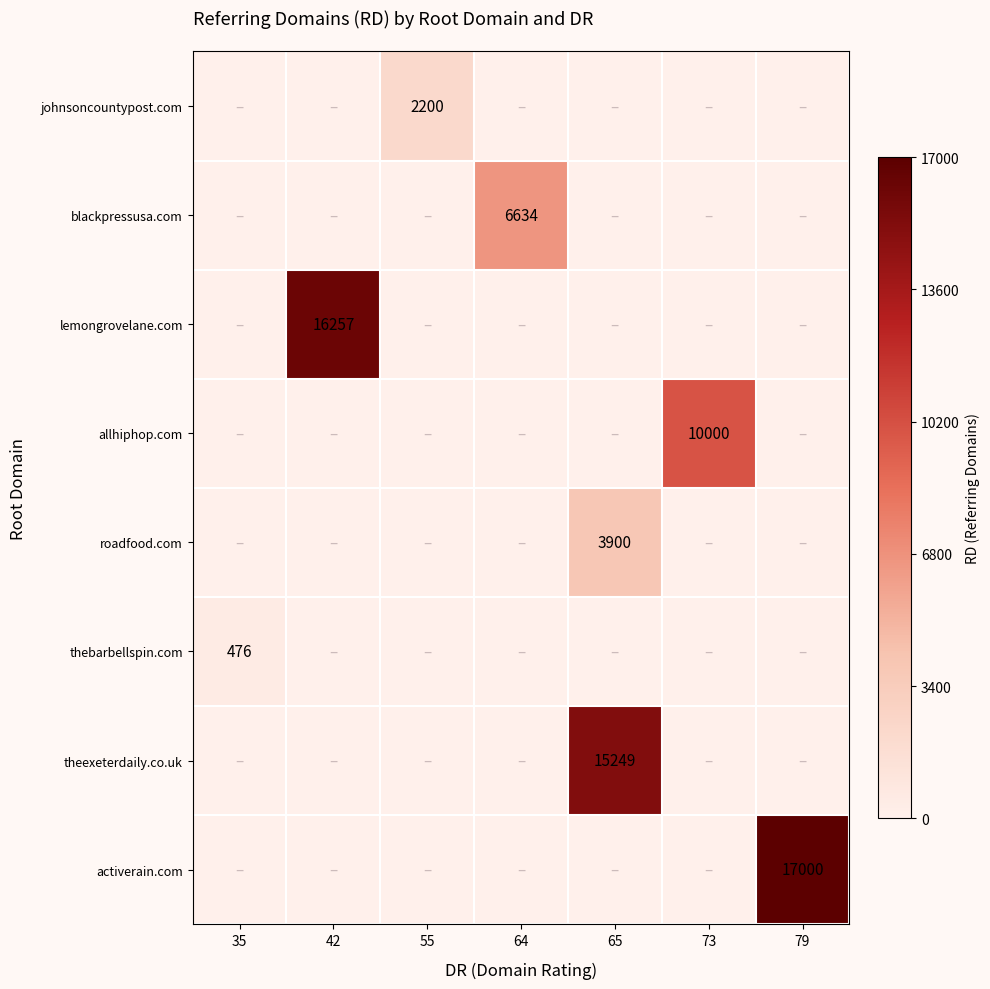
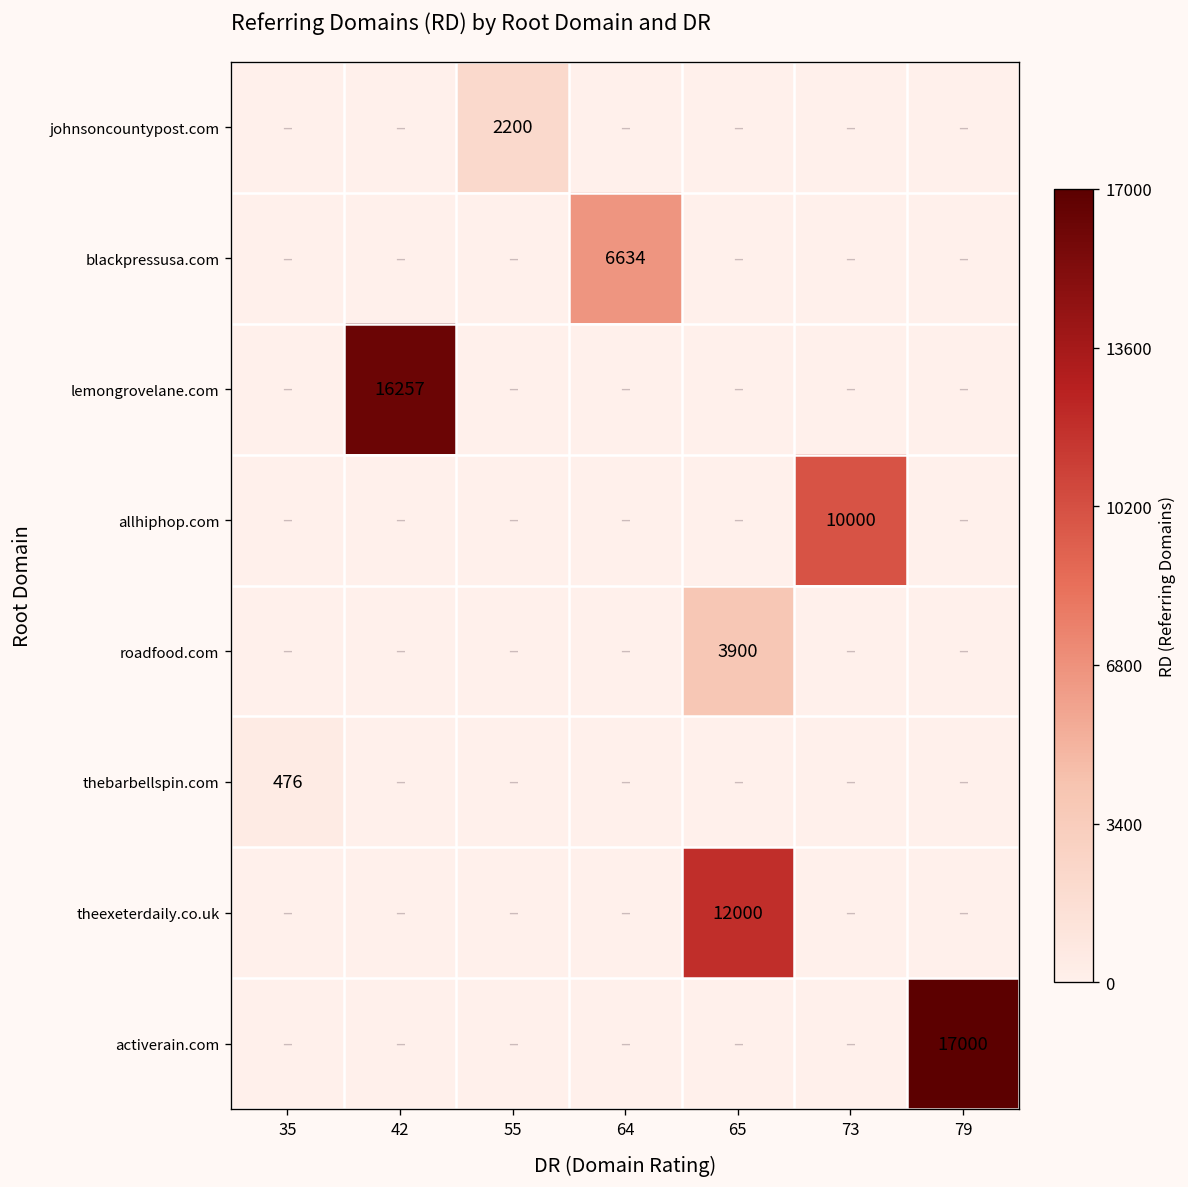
theexeterdaily.co.uk, 65: 15249 -> 12000
